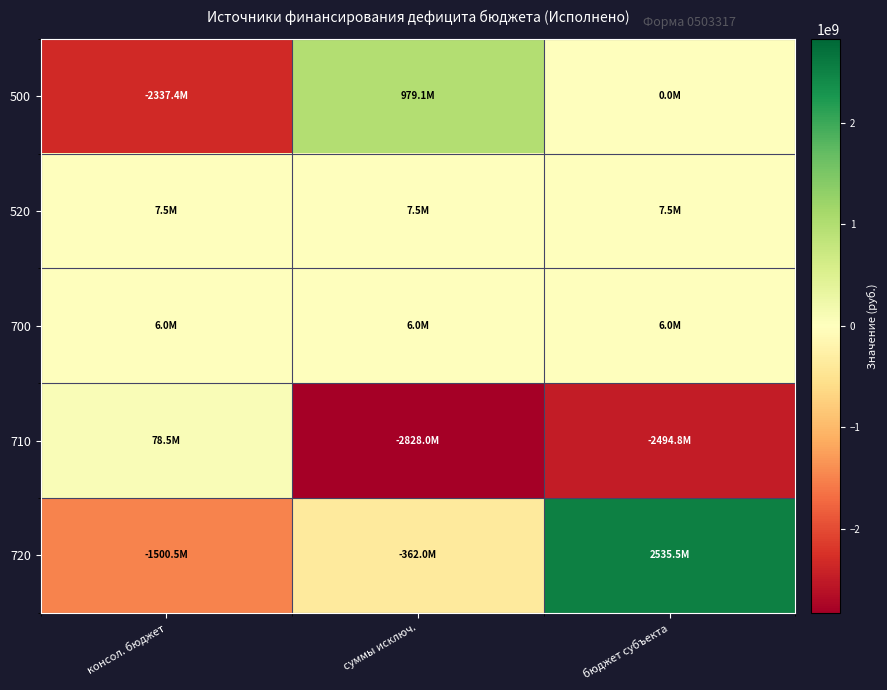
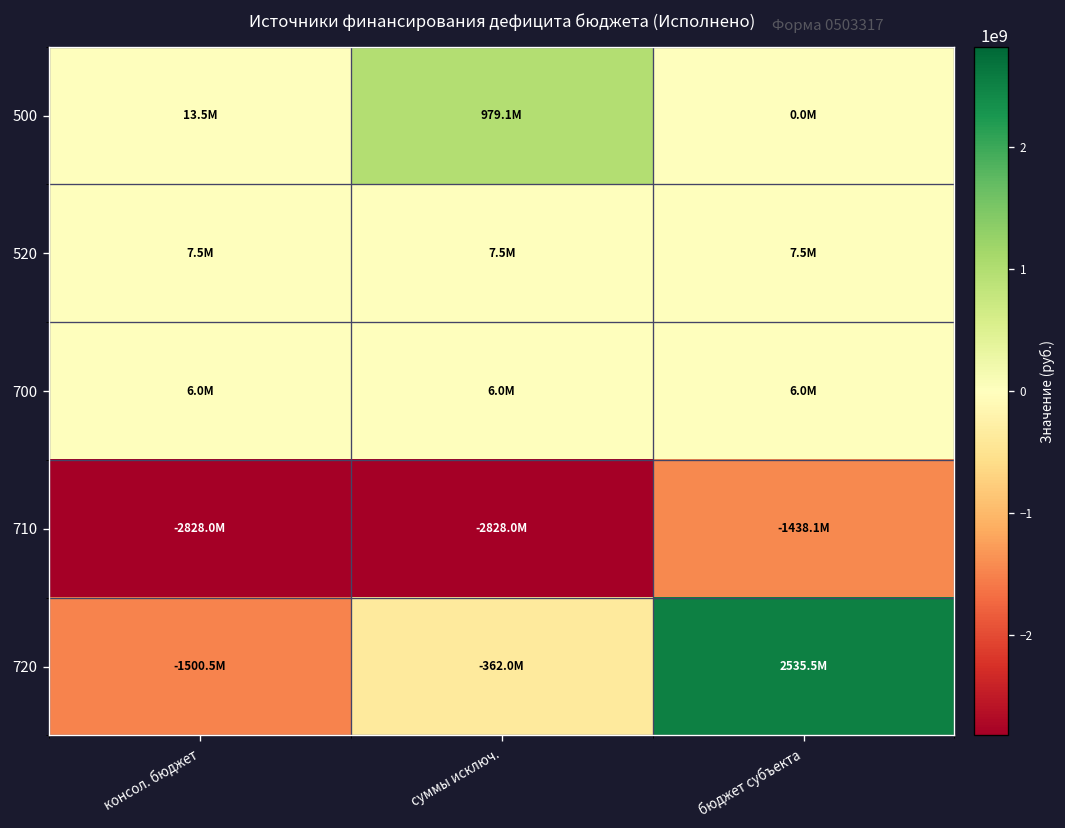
500, консол. бюджет: -2337.4M -> 13.5M
710, консол. бюджет: 78.5M -> -2828.0M
710, бюджет субъекта: -2494.8M -> -1438.1M
